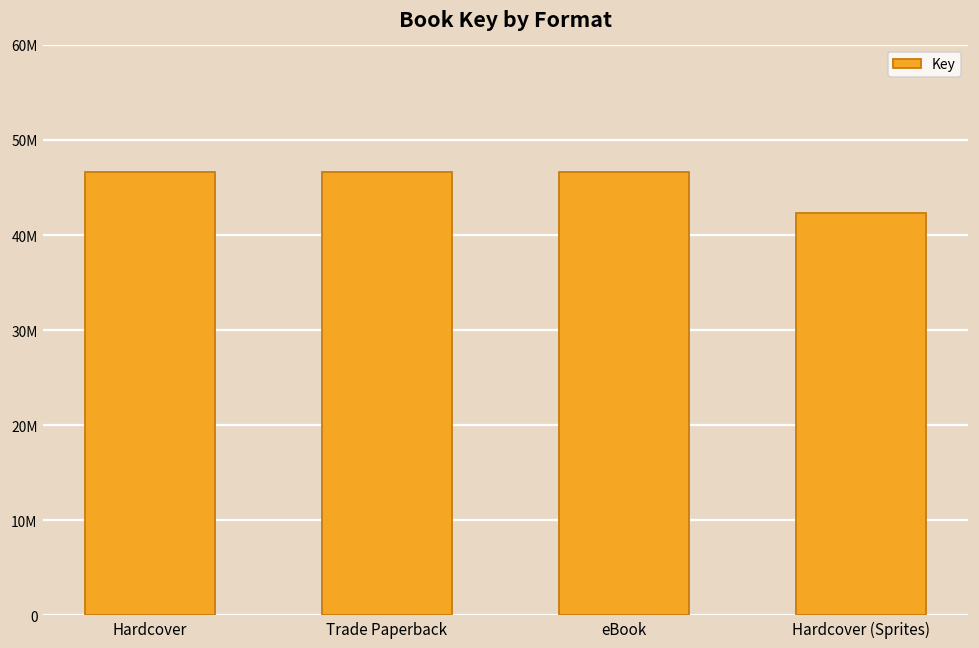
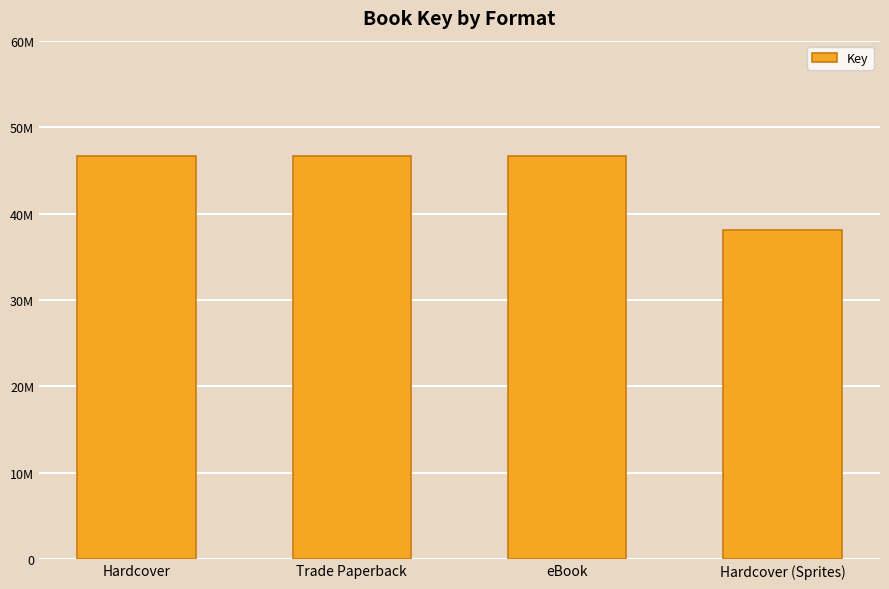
Hardcover (Sprites): 42000000 -> 38000000
